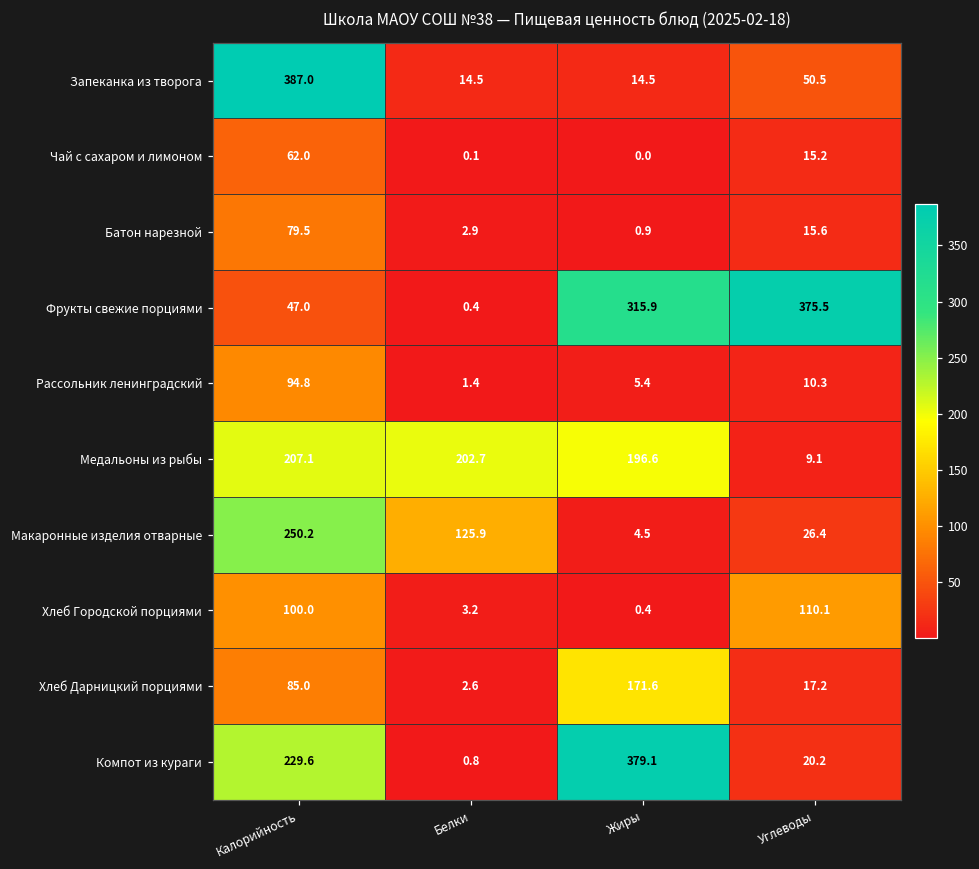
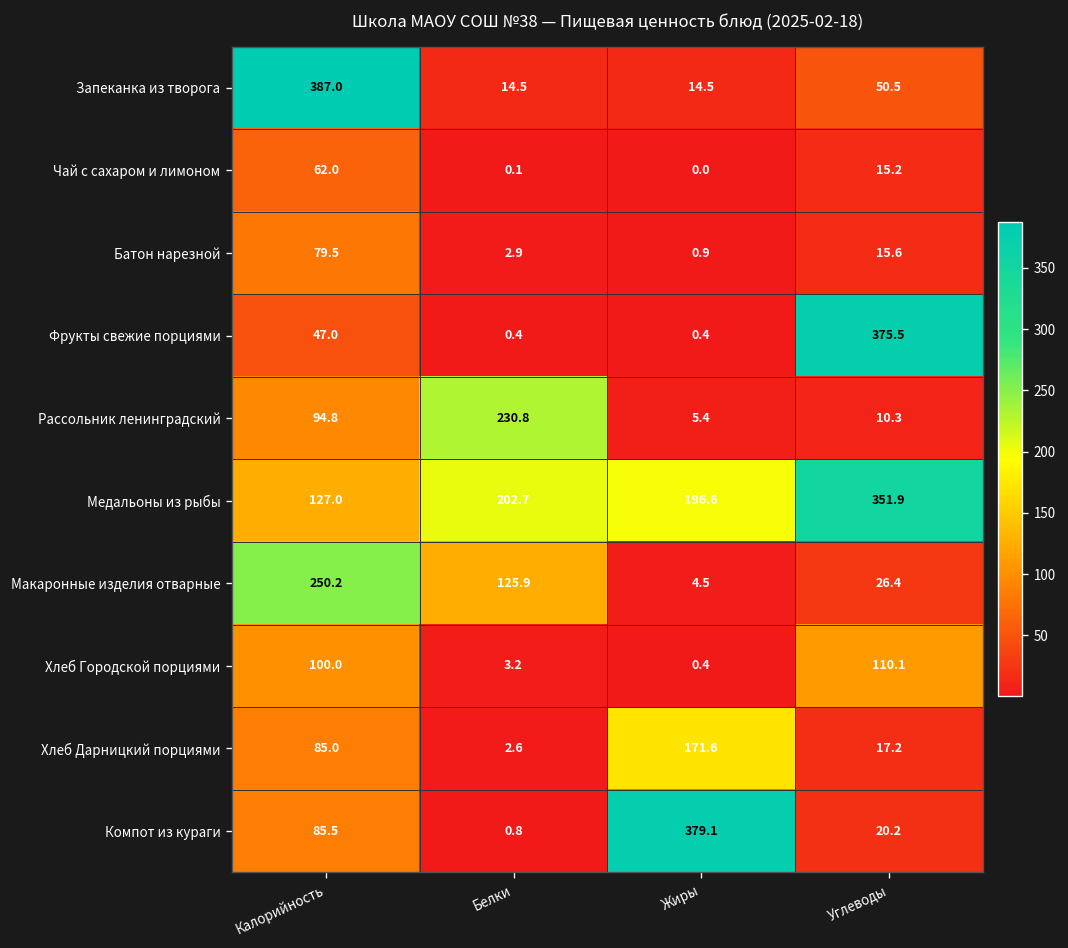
Фрукты свежие порциями, Жиры: 315.9 -> 0.4
Рассольник ленинградский, Белки: 1.4 -> 230.8
Медальоны из рыбы, Калорийность: 207.1 -> 127.0
Медальоны из рыбы, Углеводы: 9.1 -> 351.9
Компот из кураги, Калорийность: 229.6 -> 85.5
